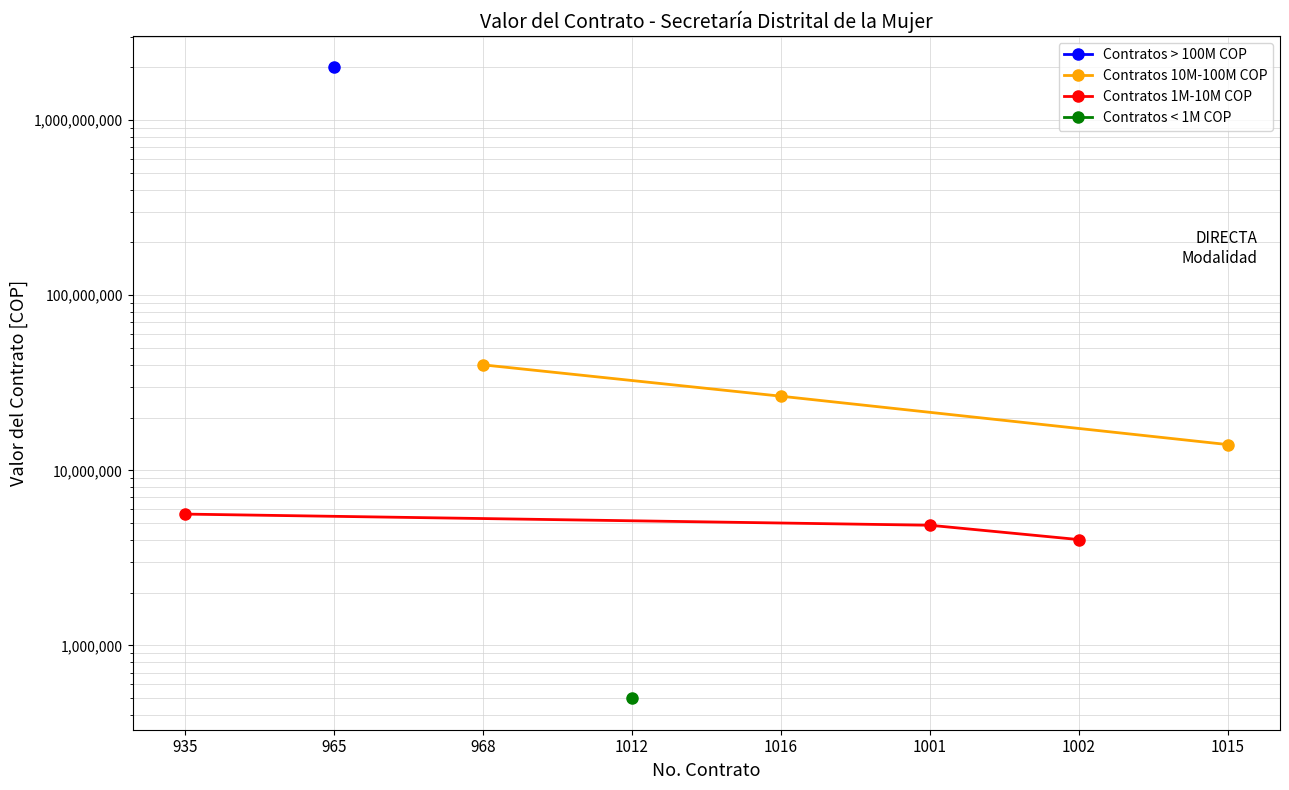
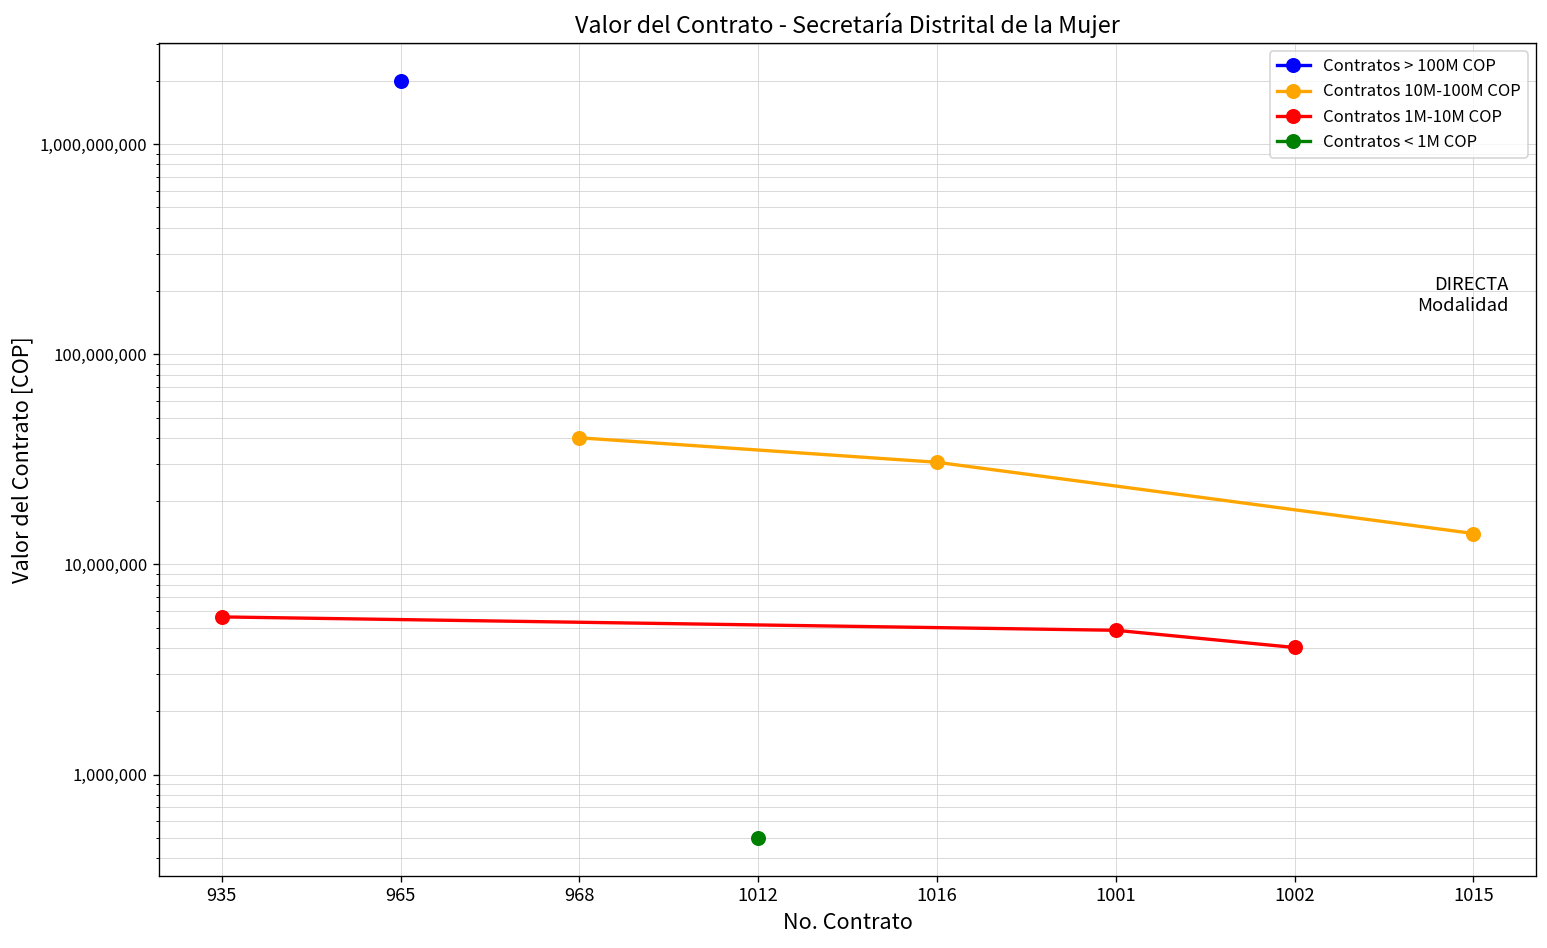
Contratos 10M-100M COP, 1016: 27,000,000 -> 31,000,000
